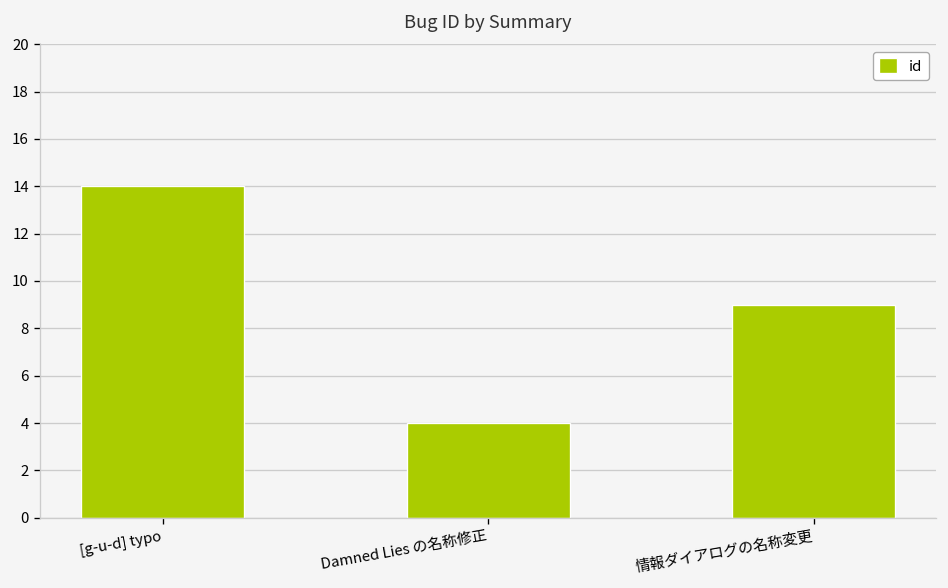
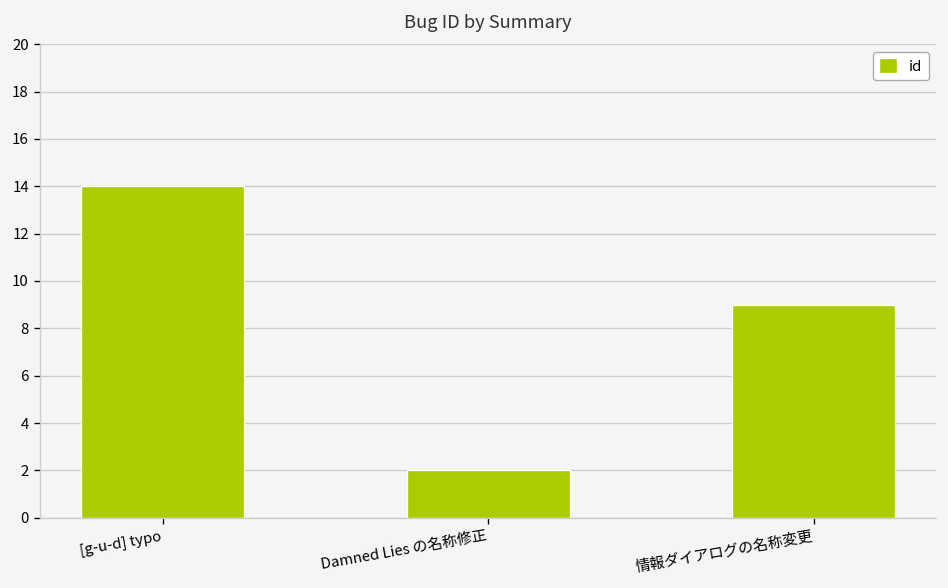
Damned Lies の名称修正: 4 -> 2
